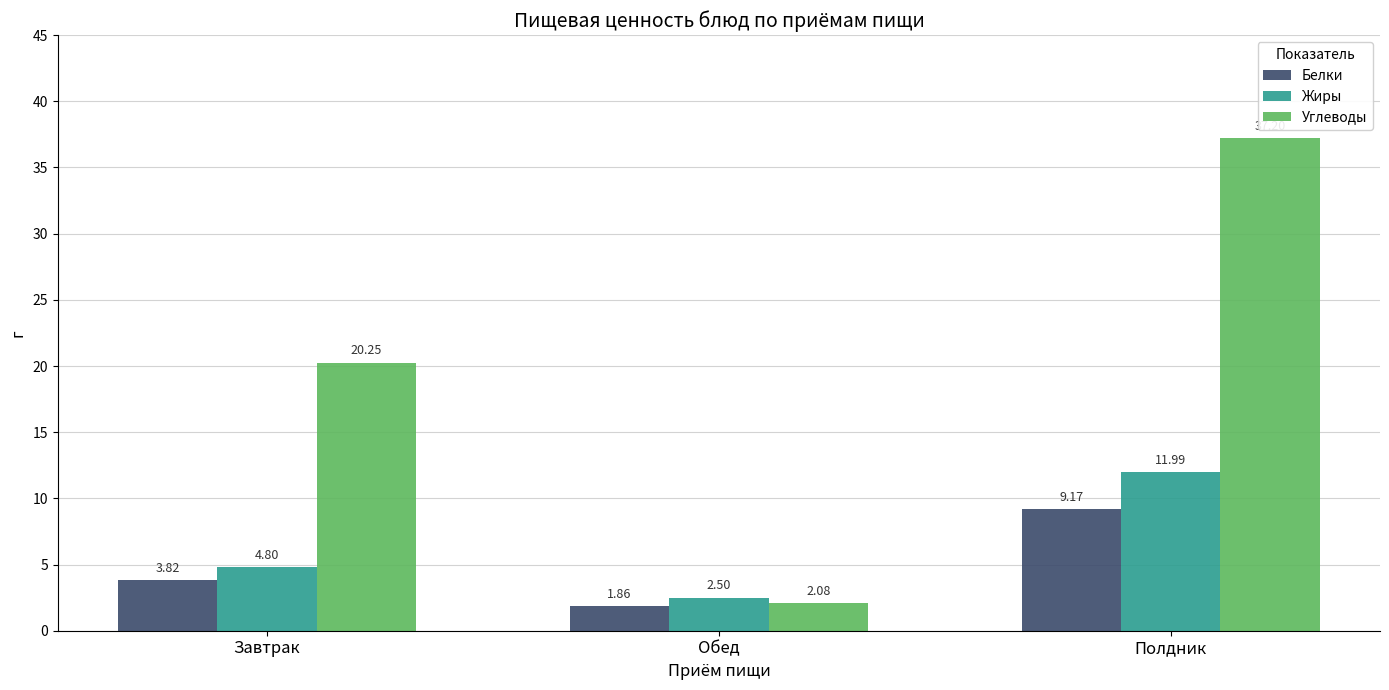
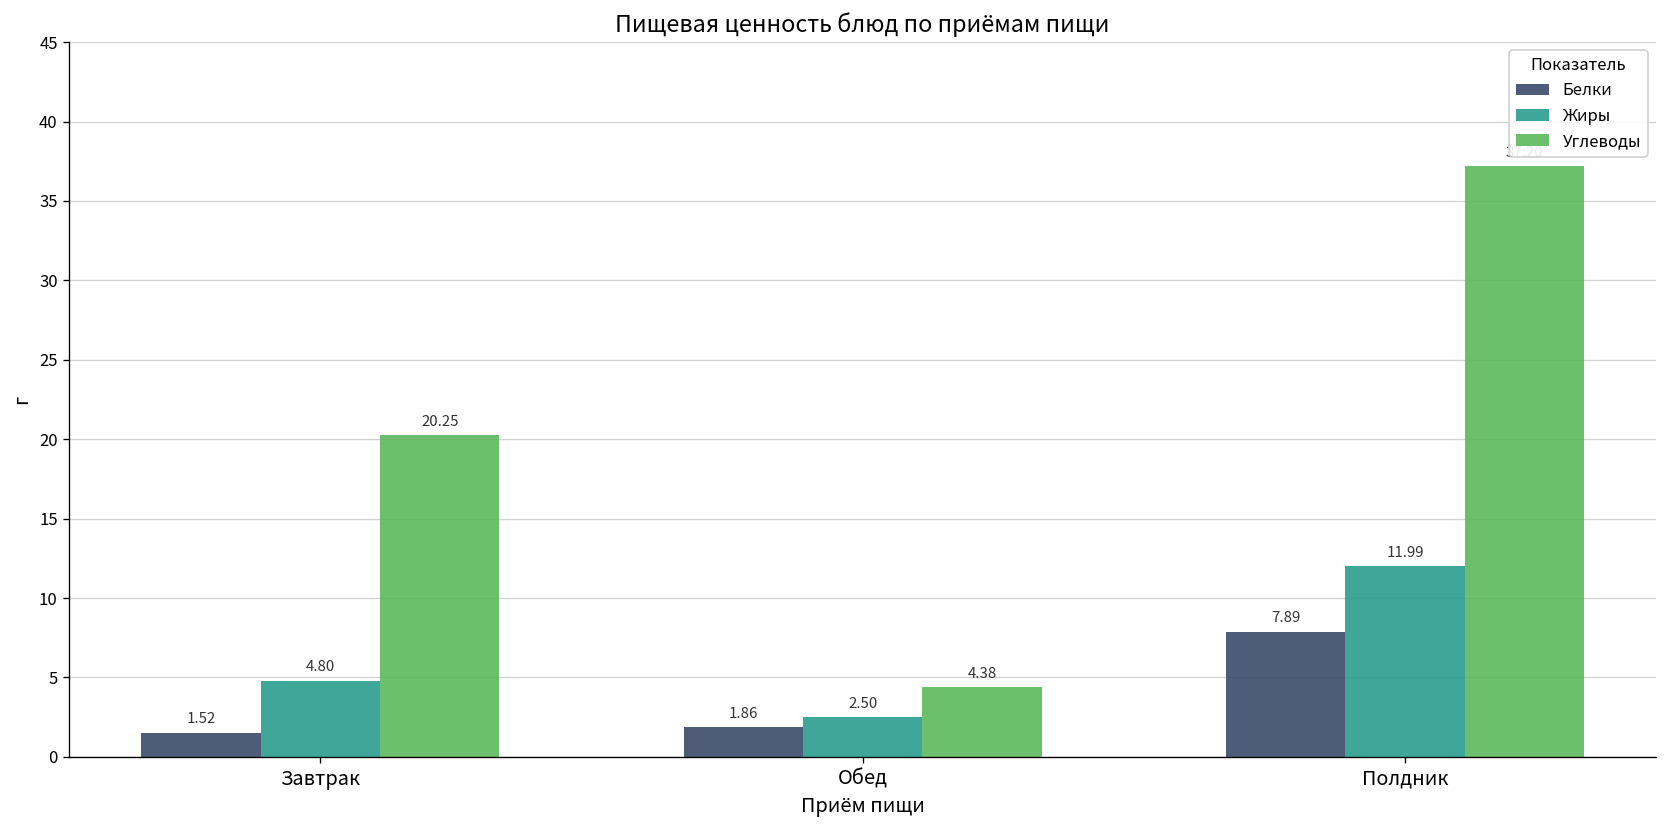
Белки, Завтрак: 3.82 -> 1.52
Углеводы, Обед: 2.08 -> 4.38
Белки, Полдник: 9.17 -> 7.89
